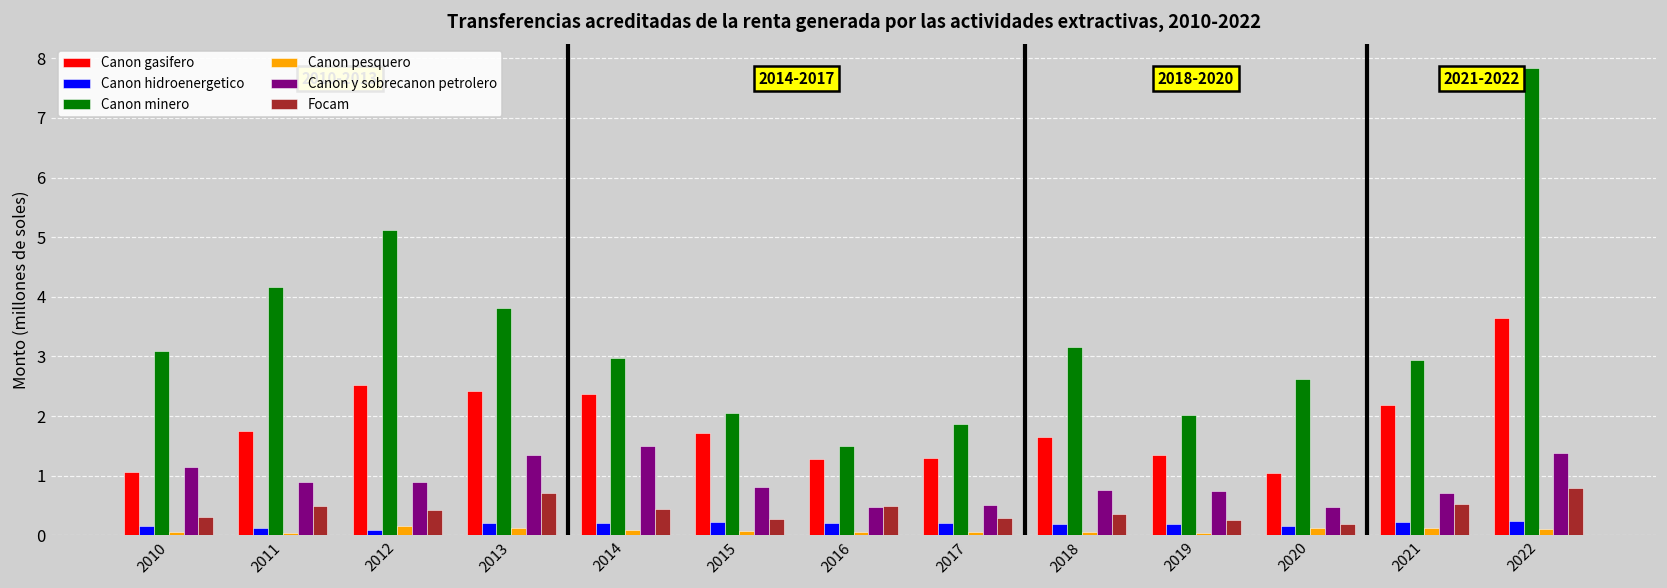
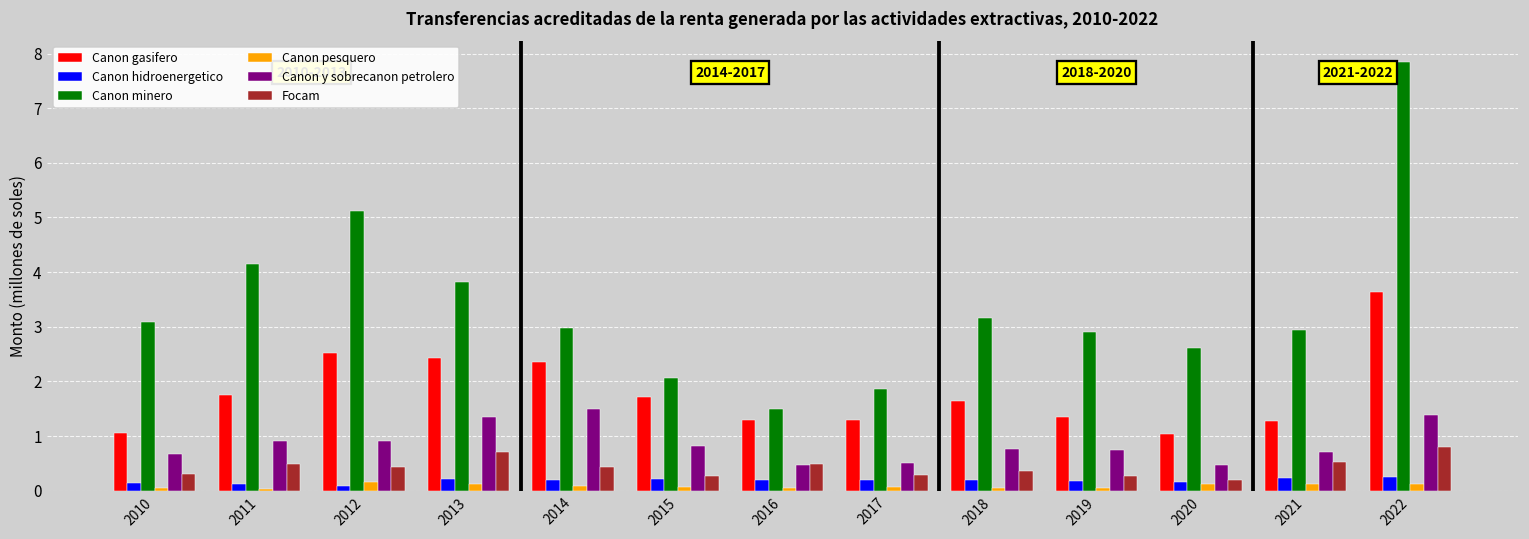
Canon y sobrecanon petrolero, 2010: 1.1 -> 0.7
Canon minero, 2019: 2.0 -> 2.9
Canon gasifero, 2021: 2.2 -> 1.3
